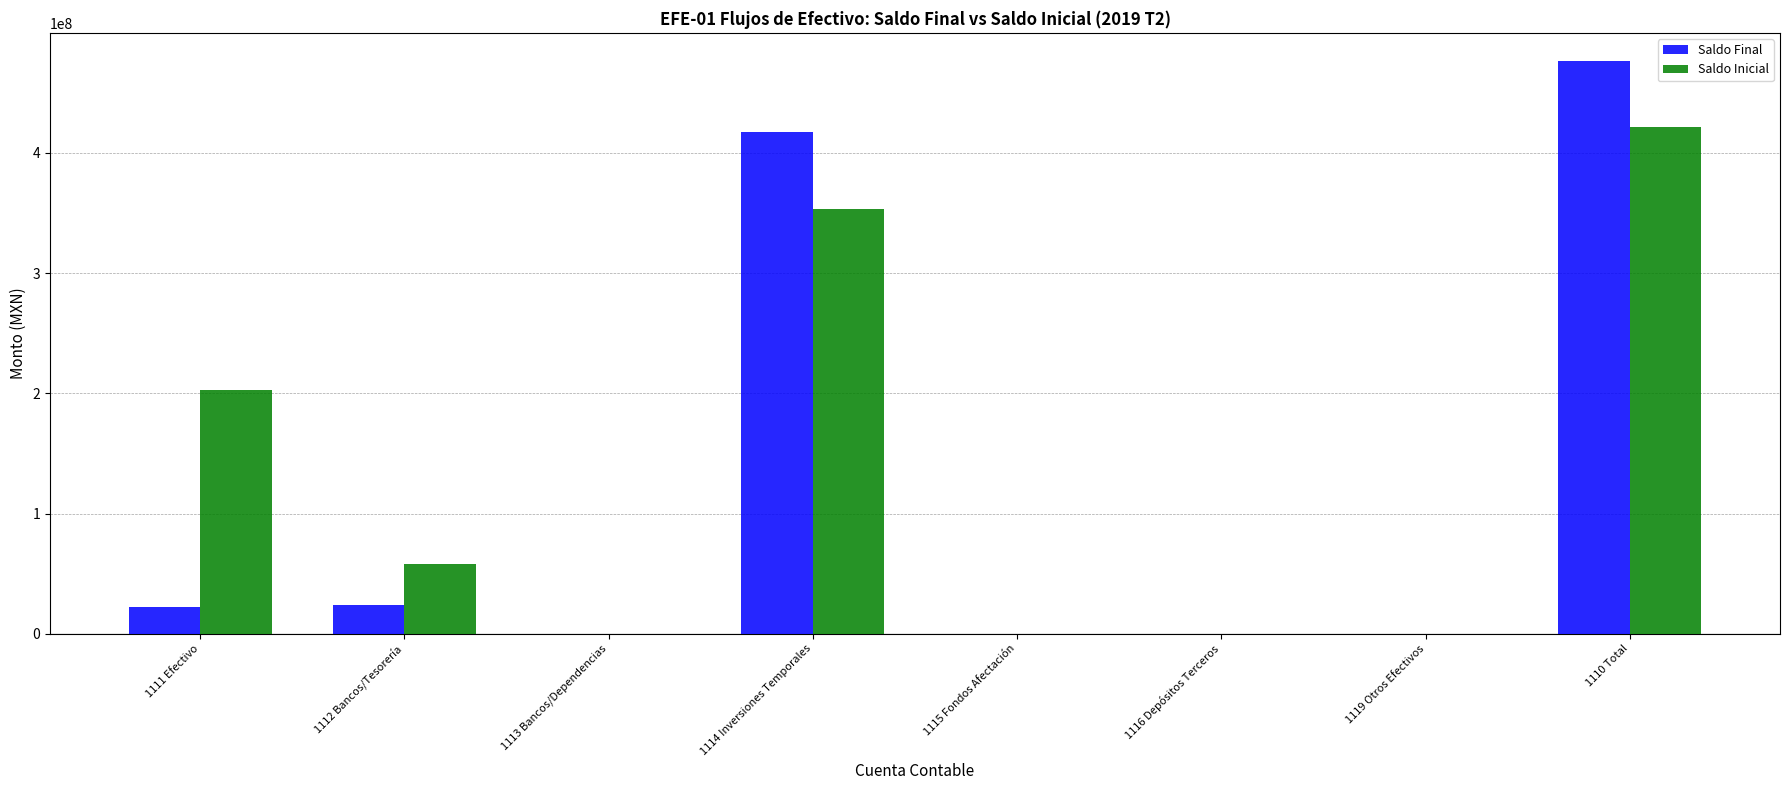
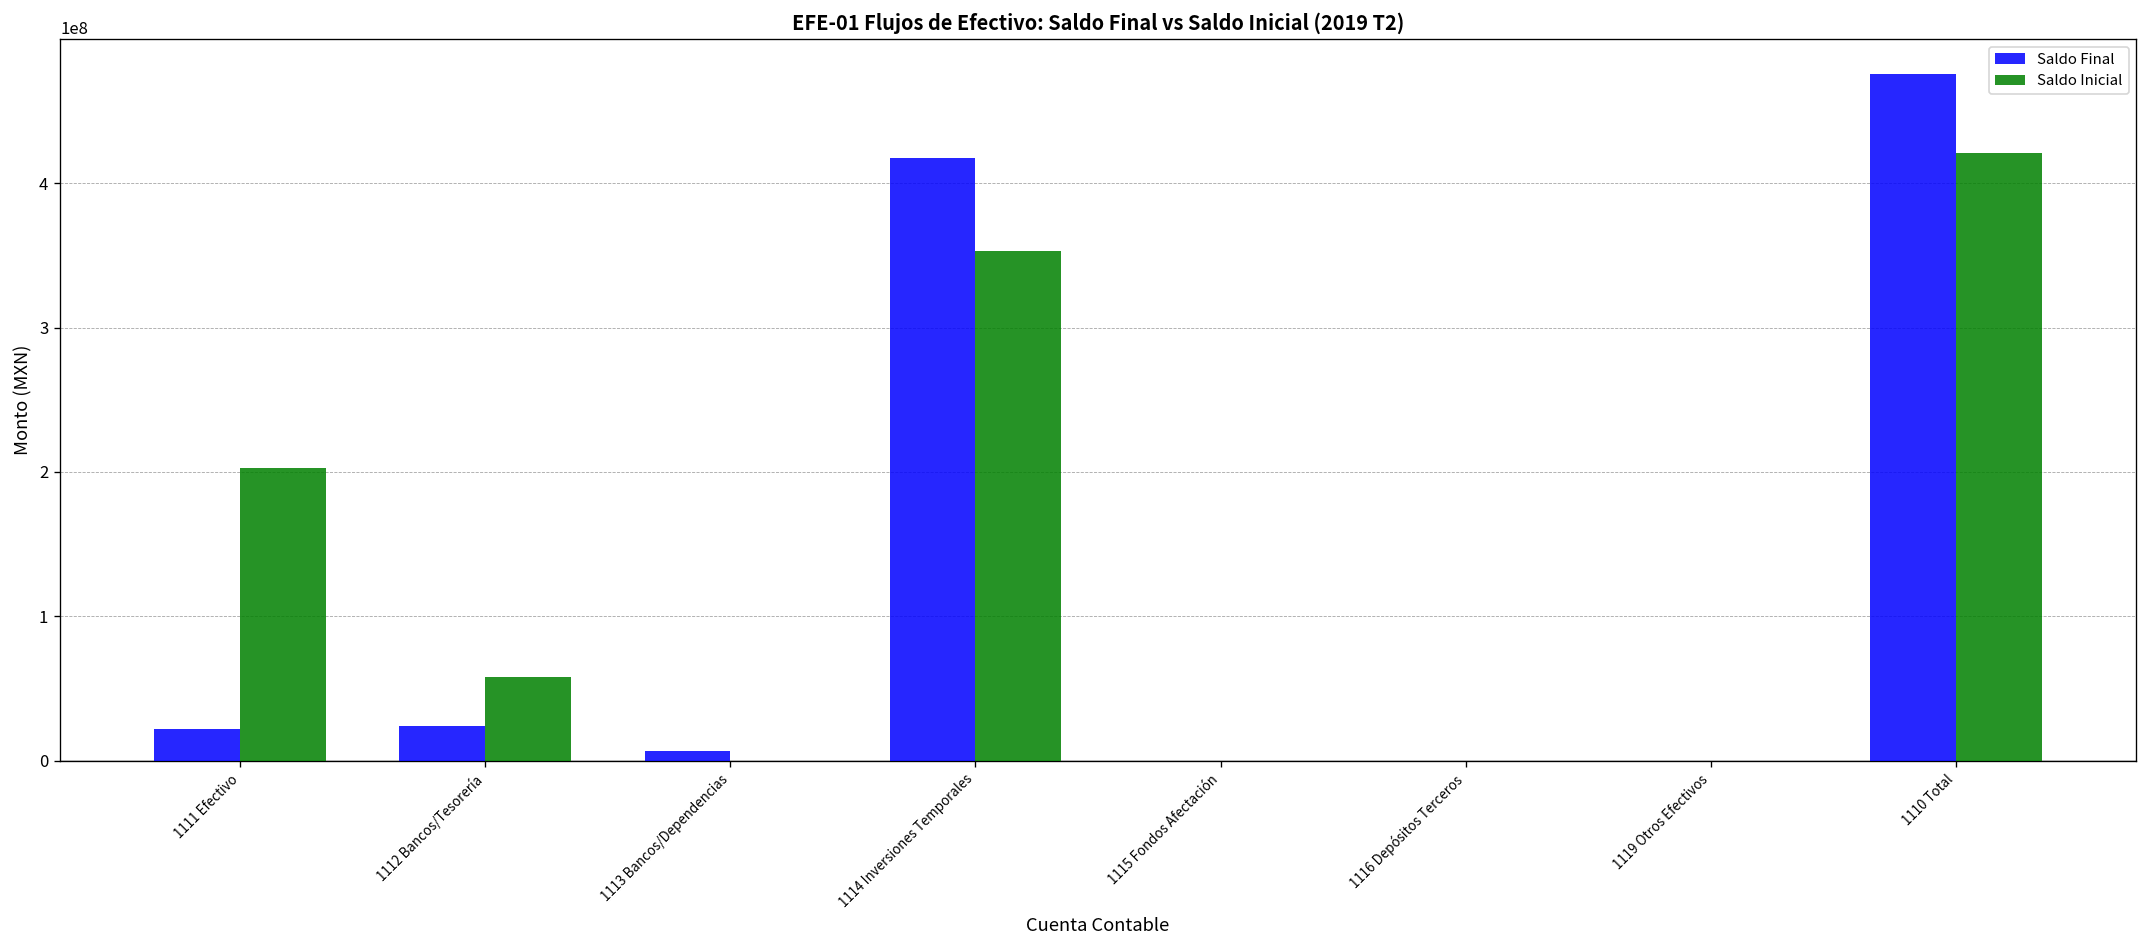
Saldo Final, 1113 Bancos/Dependencias: 0 -> 7000000
